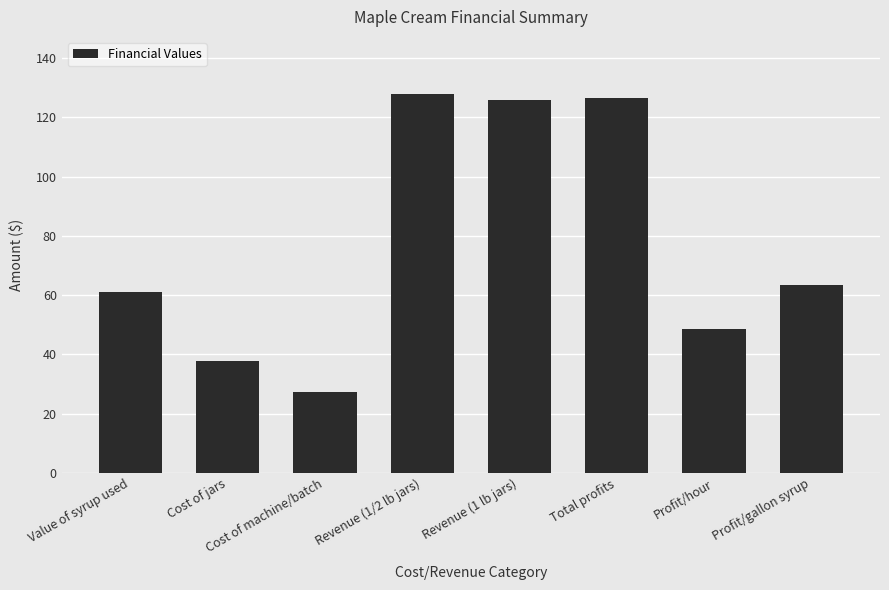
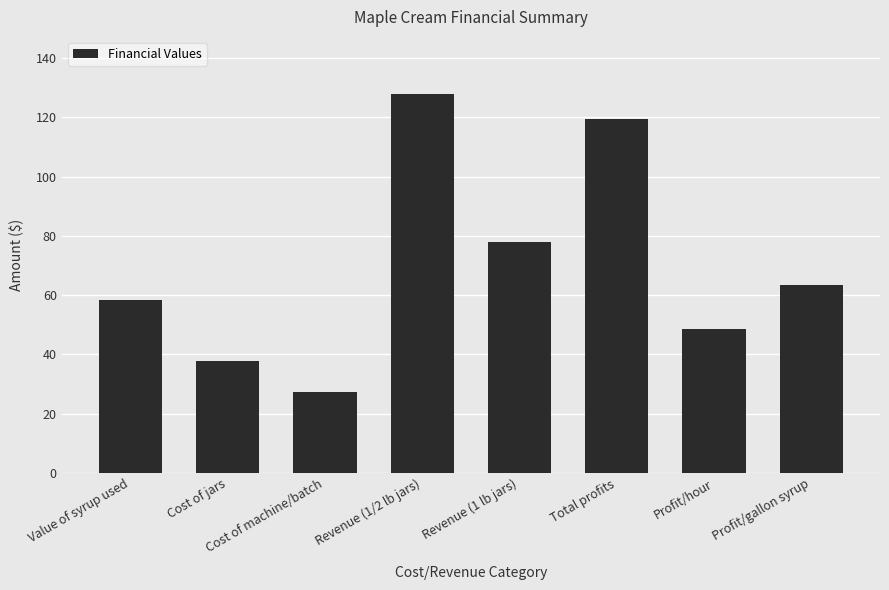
Value of syrup used: 61 -> 58
Revenue (1 lb jars): 126 -> 78
Total profits: 127 -> 119
